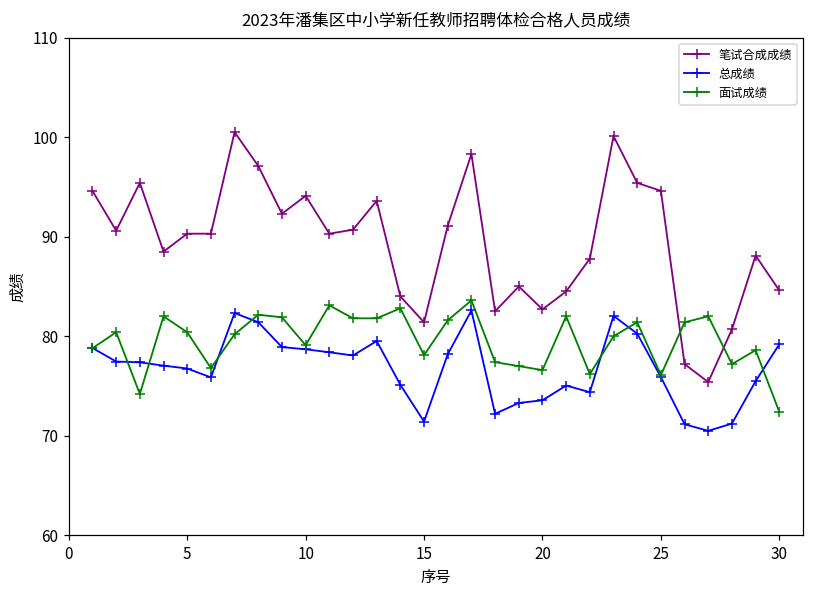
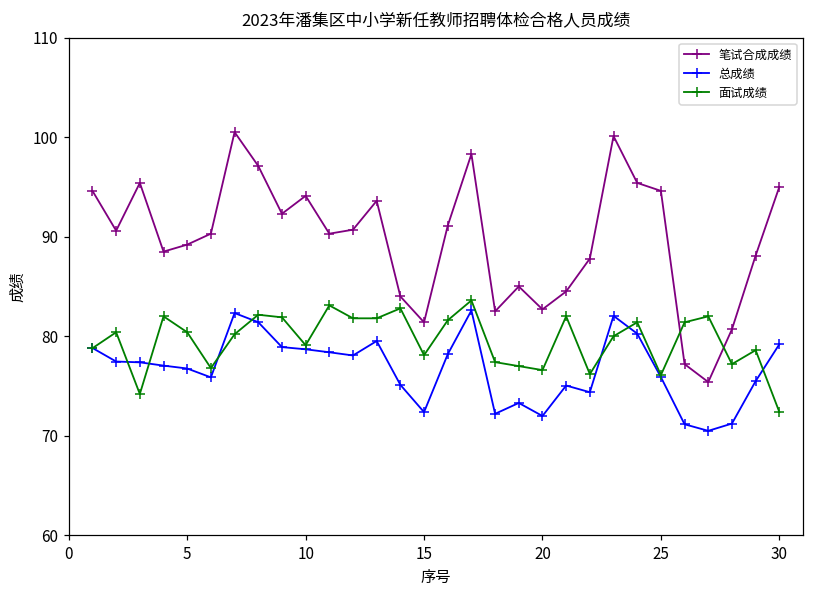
笔试合成成绩, 5: 90 -> 89
总成绩, 15: 71 -> 72
总成绩, 20: 74 -> 72
笔试合成成绩, 30: 85 -> 95
